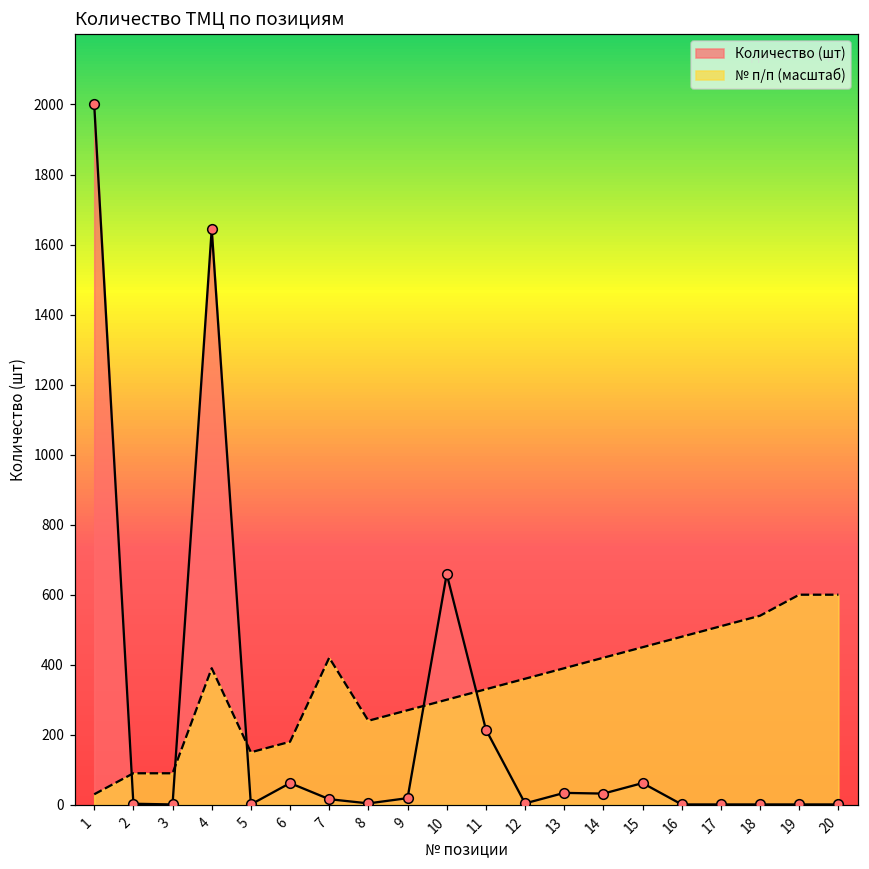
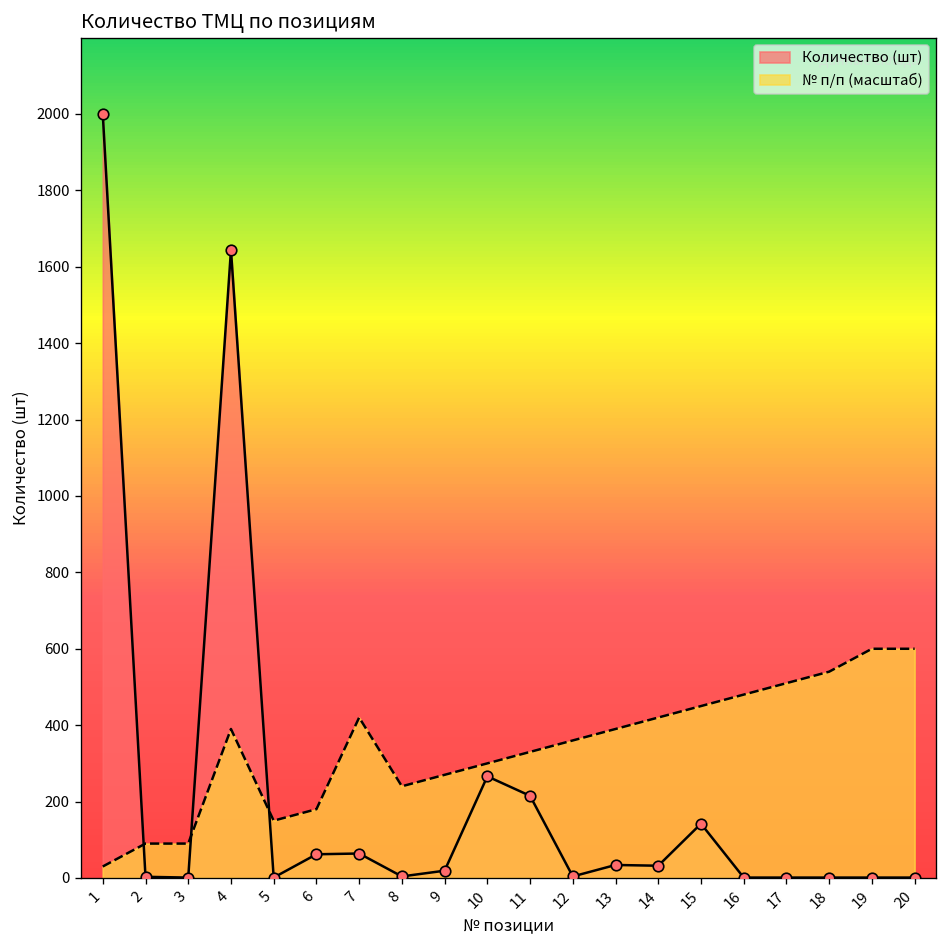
Количество (шт), 7: 20 -> 60
Количество (шт), 10: 660 -> 270
Количество (шт), 15: 60 -> 140
